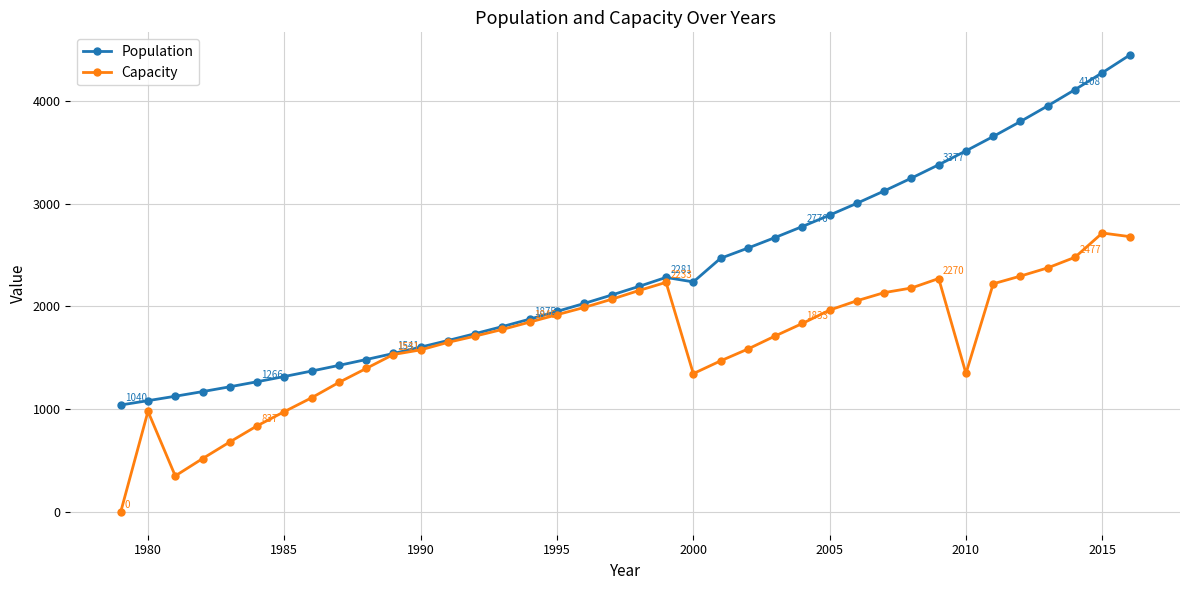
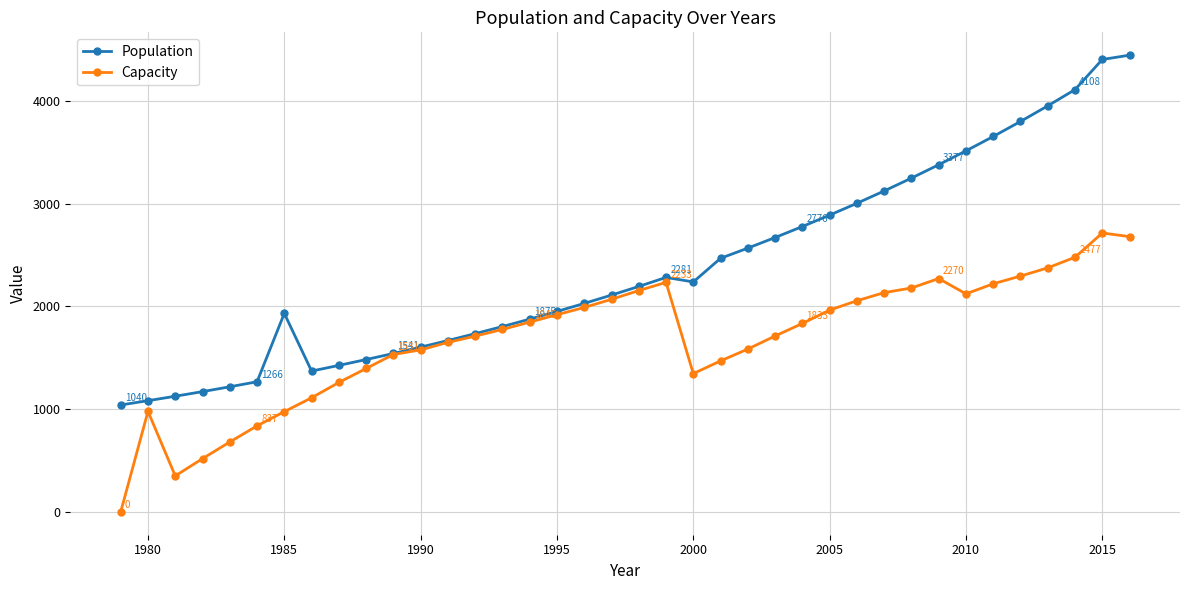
Population, 1985: 1320 -> 1930
Capacity, 2010: 1350 -> 2120
Population, 2015: 4270 -> 4400
